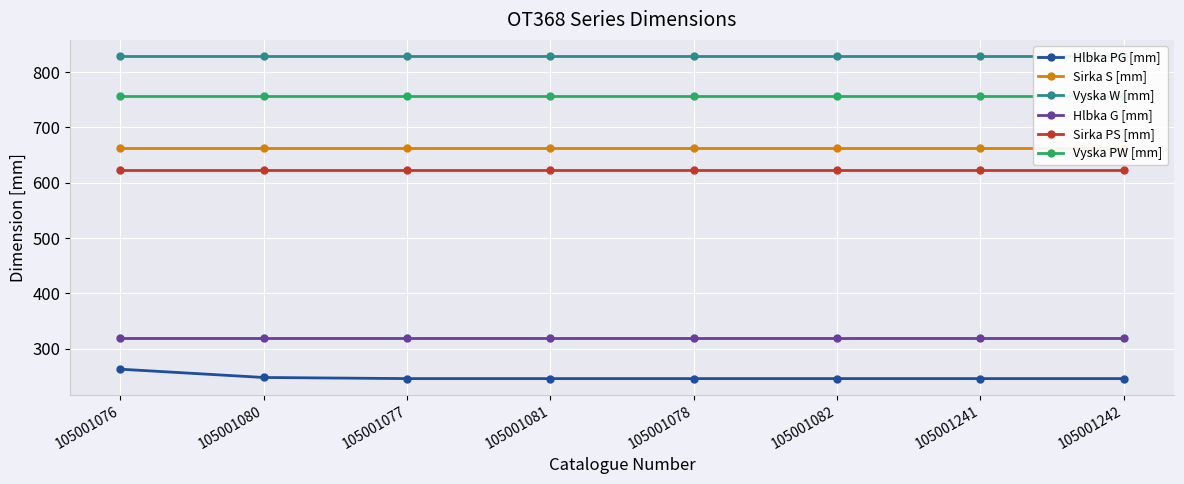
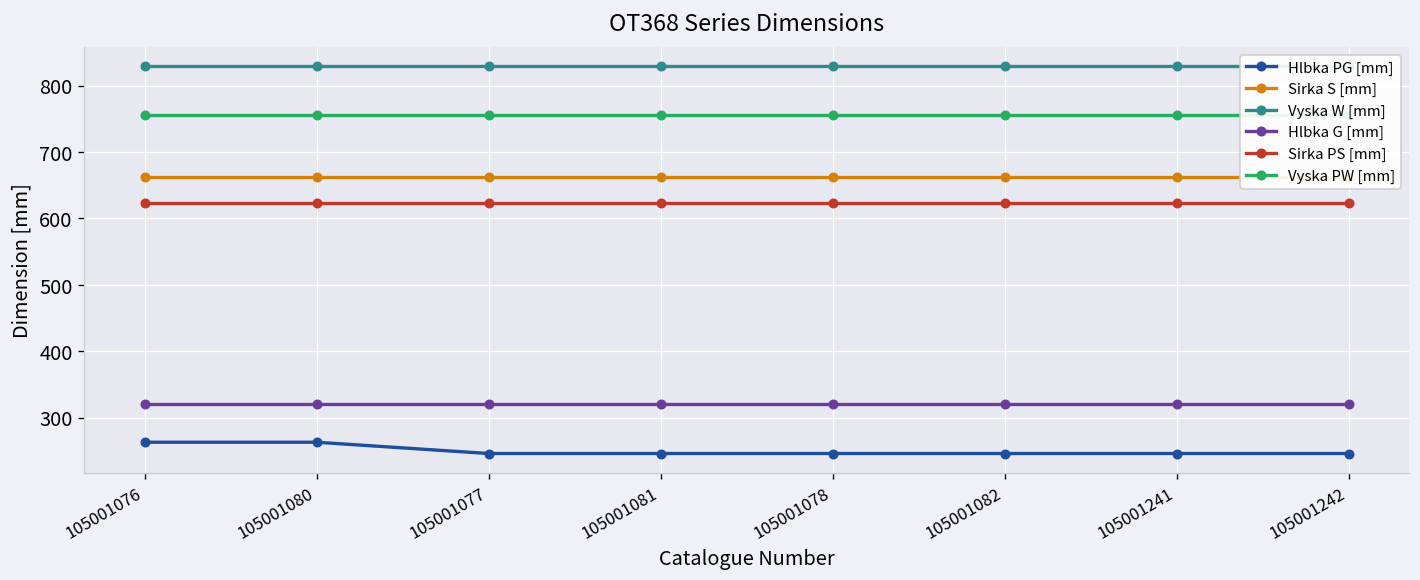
Hlbka PG [mm], 105001080: 250 -> 260
